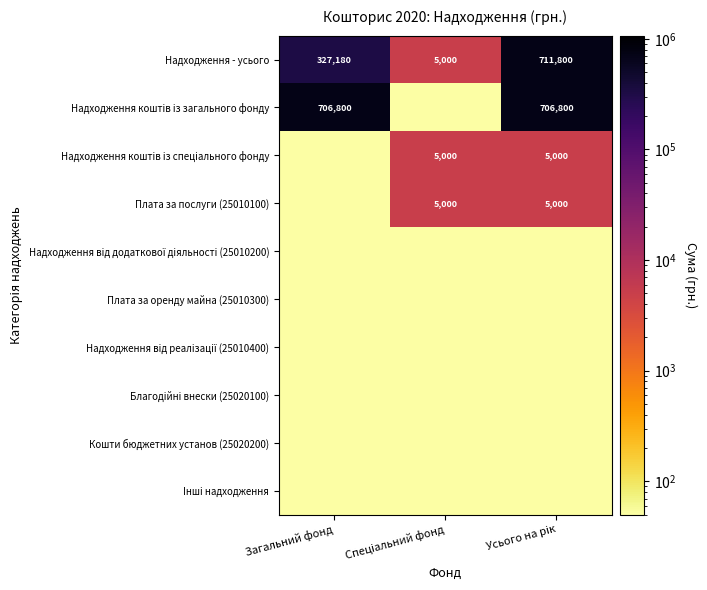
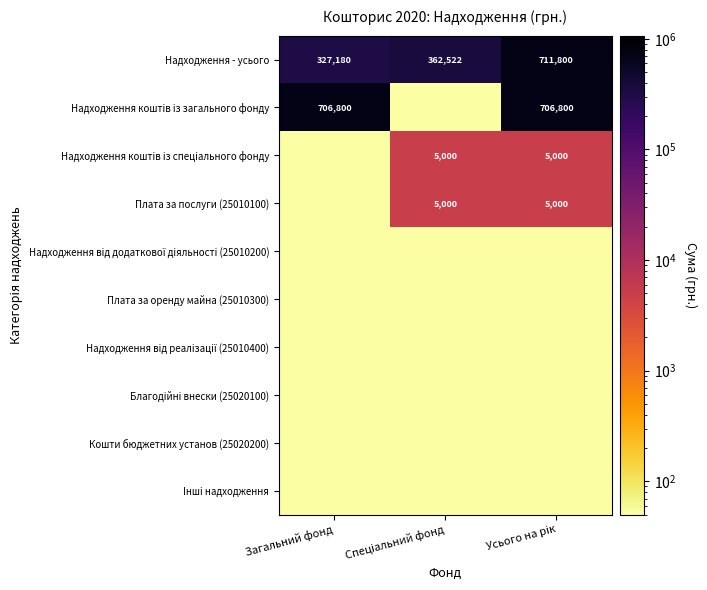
Надходження - усього, Спеціальний фонд: 5,000 -> 362,522
